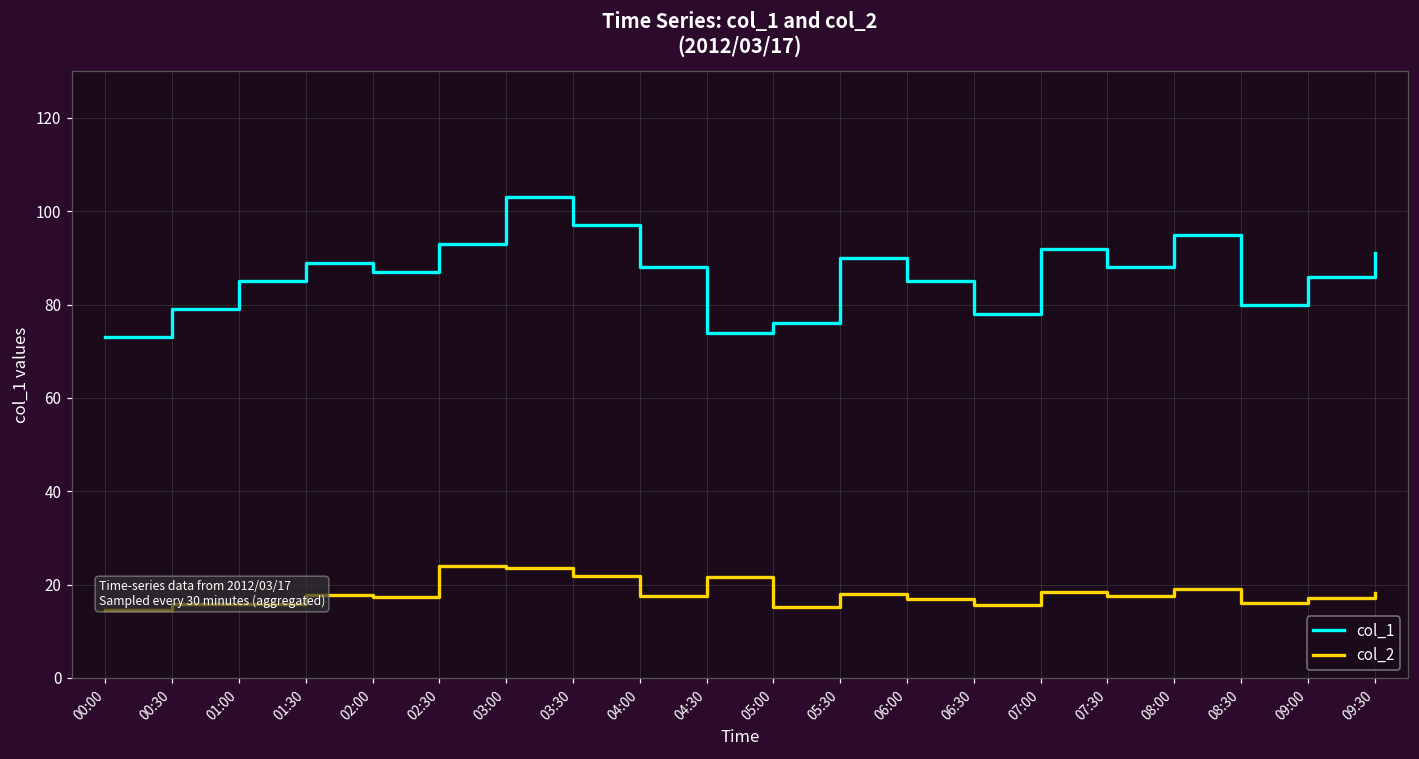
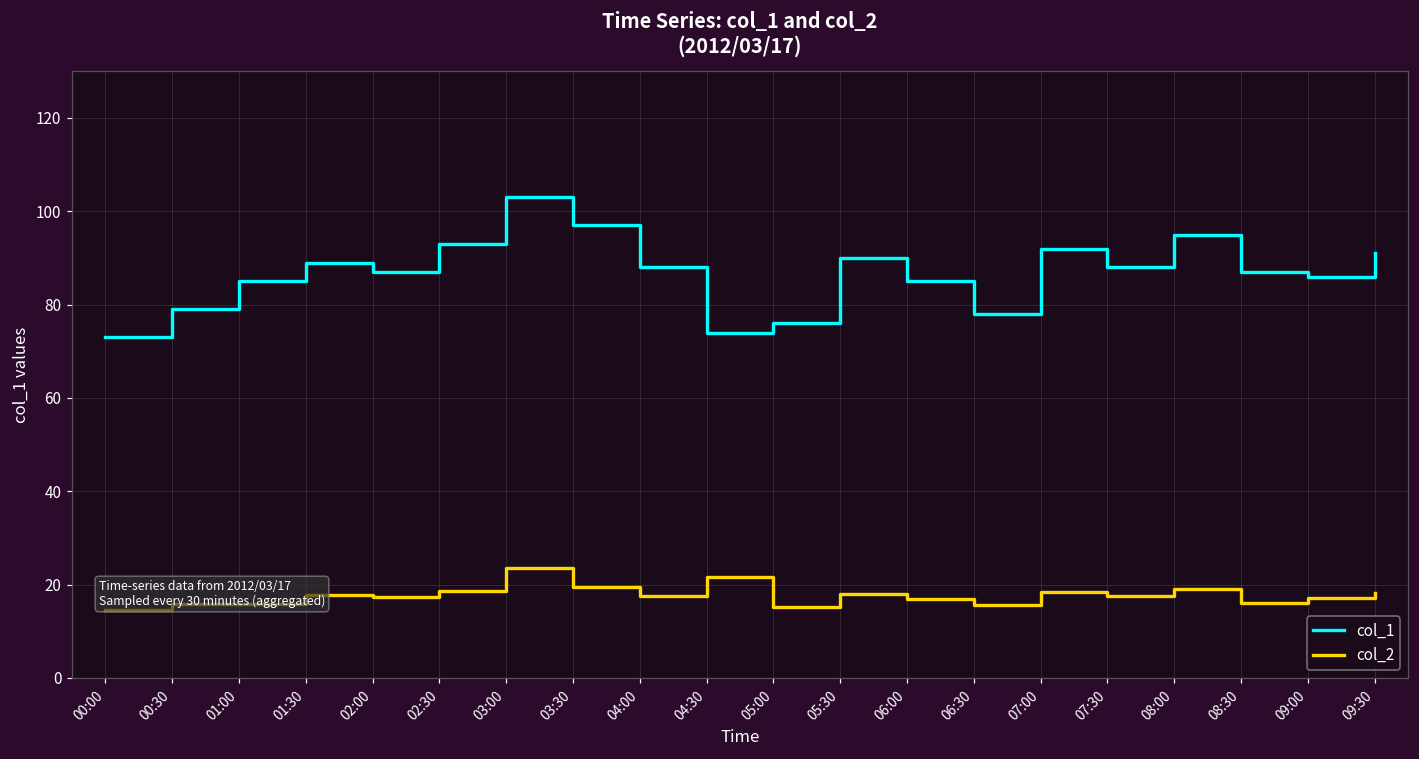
col_2, 02:30: 24 -> 19
col_2, 03:30: 22 -> 19
col_1, 08:30: 80 -> 87
